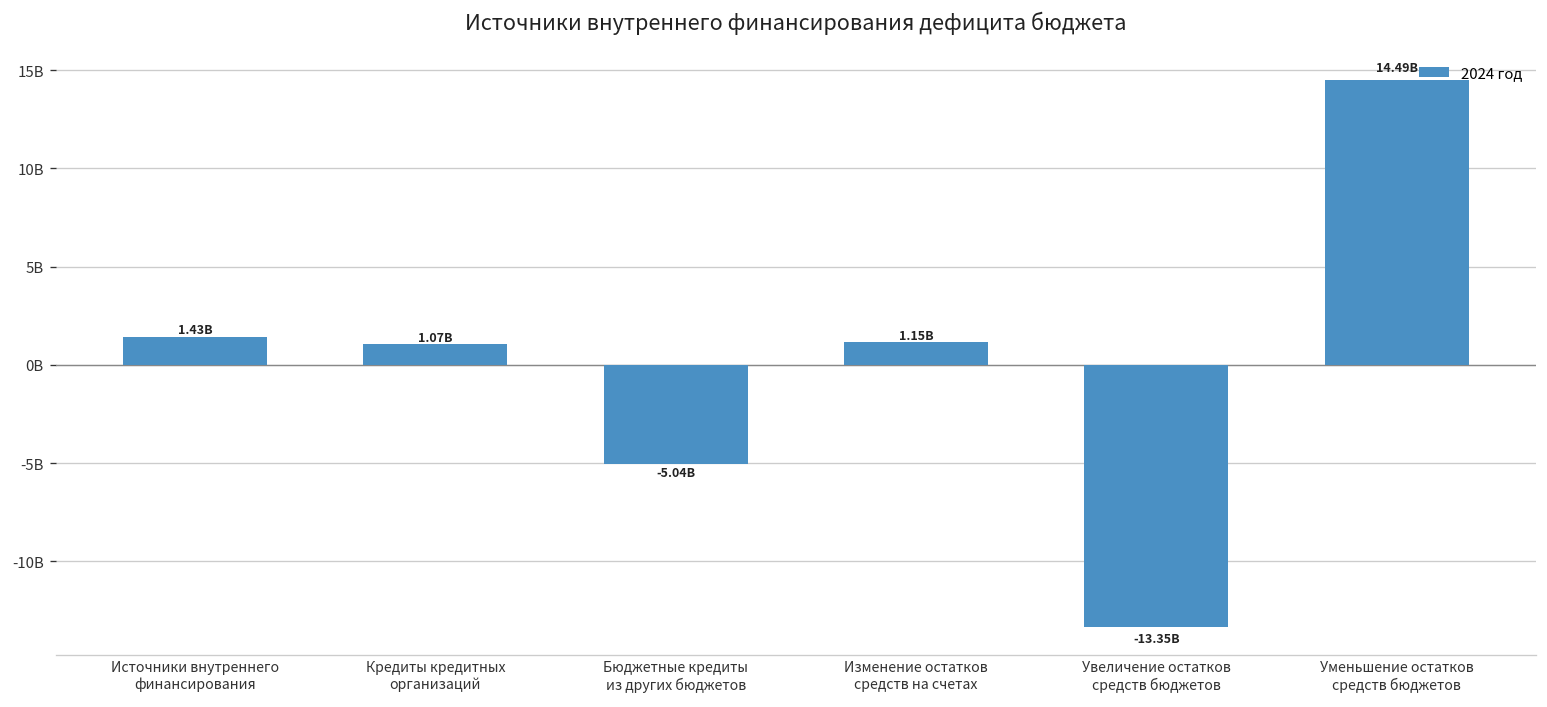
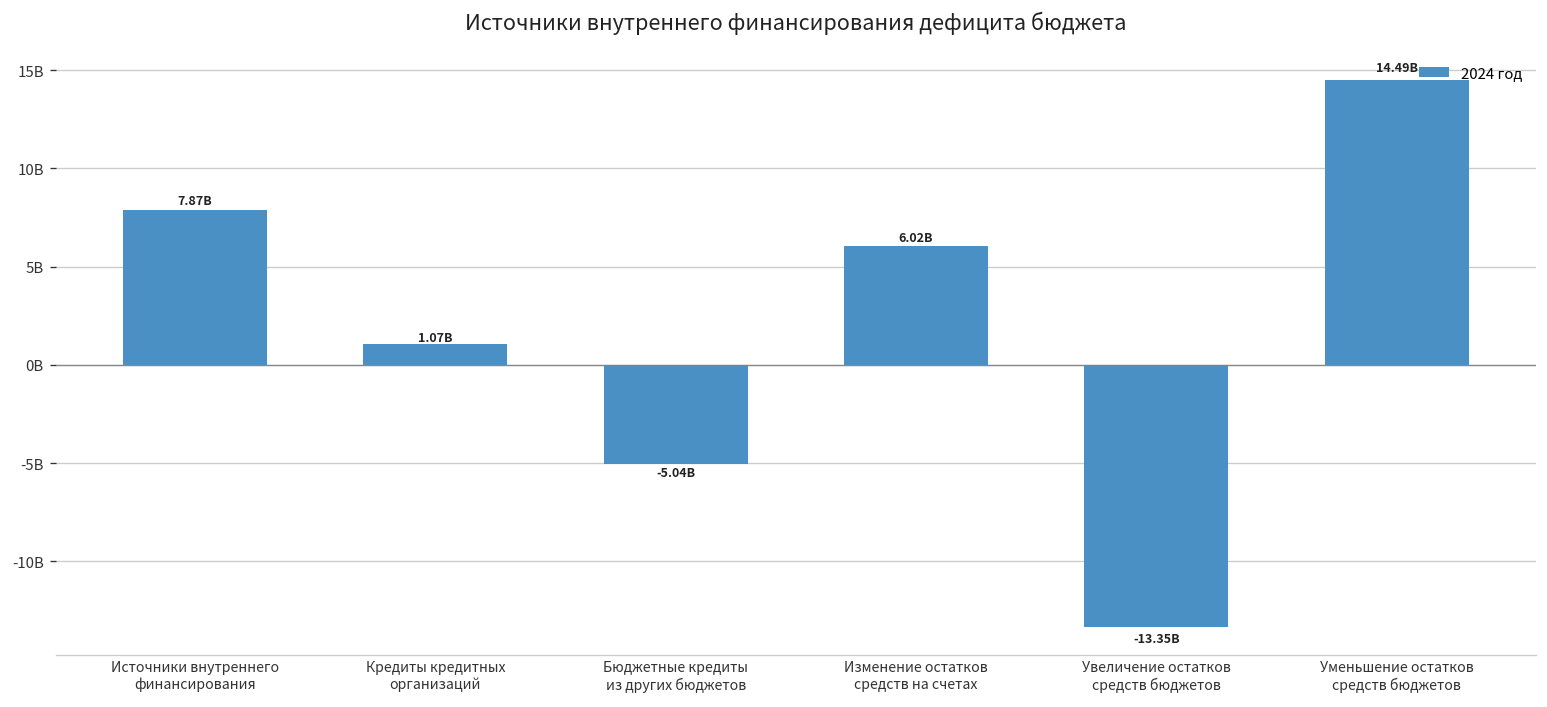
Источники внутреннего финансирования: 1.43B -> 7.87B
Изменение остатков средств на счетах: 1.15B -> 6.02B
